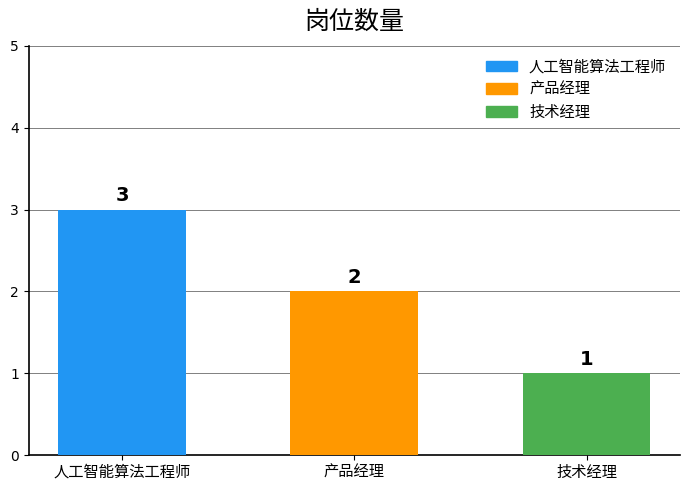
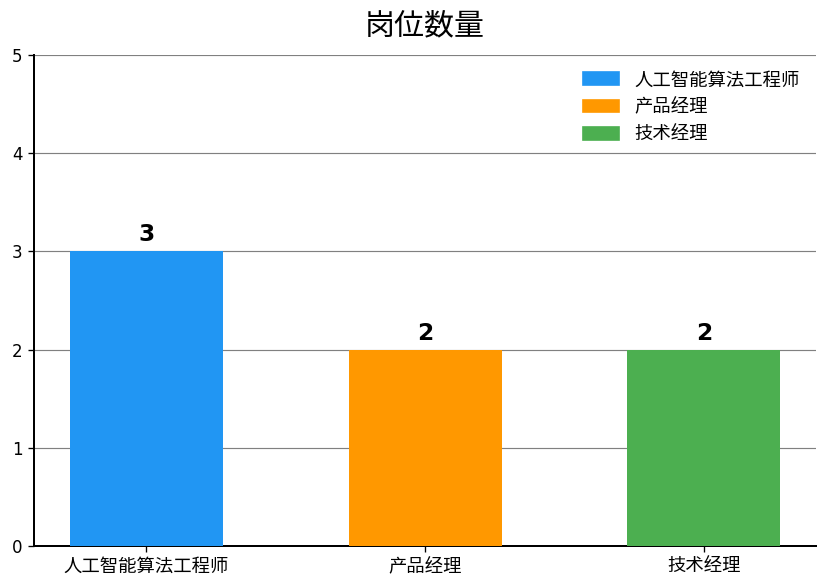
技术经理: 1 -> 2
